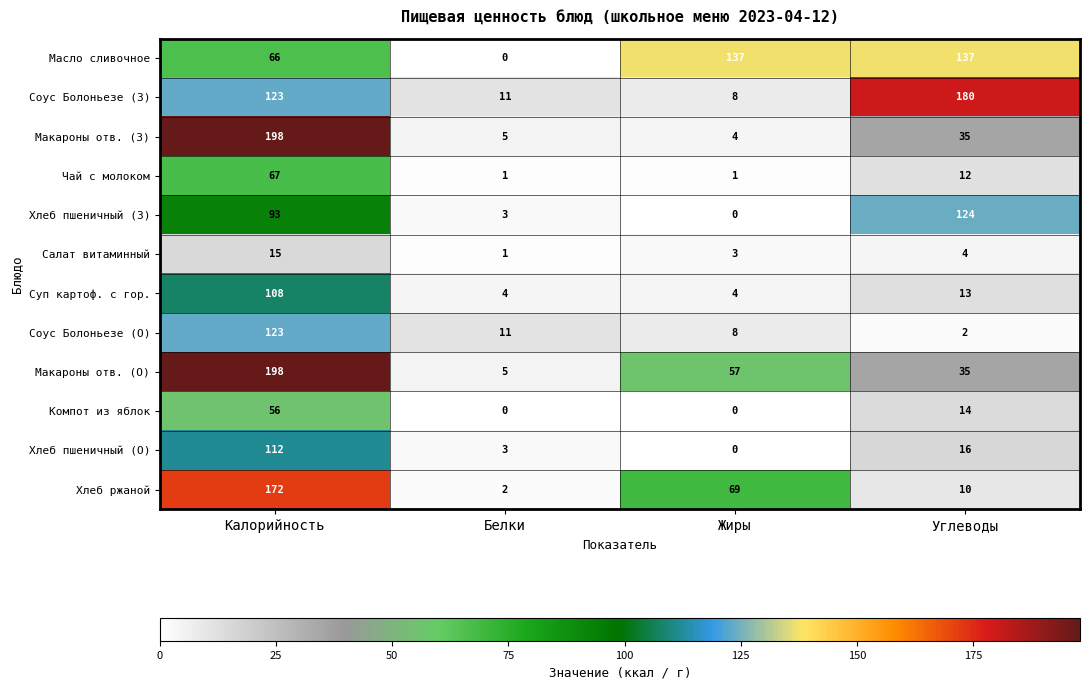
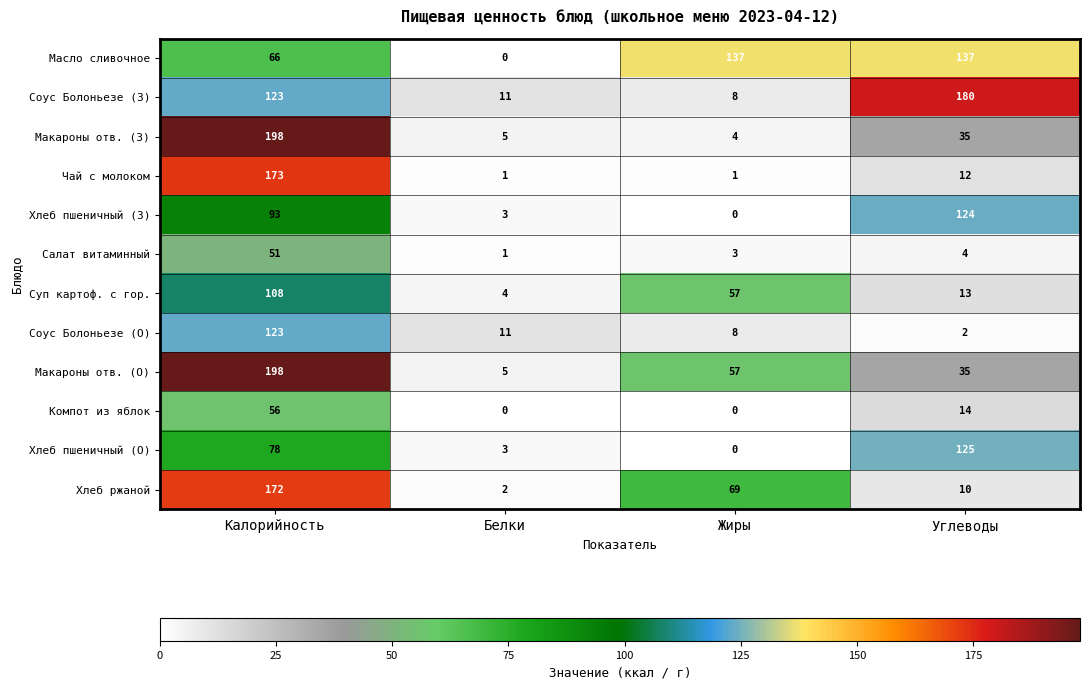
Чай с молоком, Калорийность: 67 -> 173
Салат витаминный, Калорийность: 15 -> 51
Суп картоф. с гор., Жиры: 4 -> 57
Хлеб пшеничный (О), Калорийность: 112 -> 78
Хлеб пшеничный (О), Углеводы: 16 -> 125
